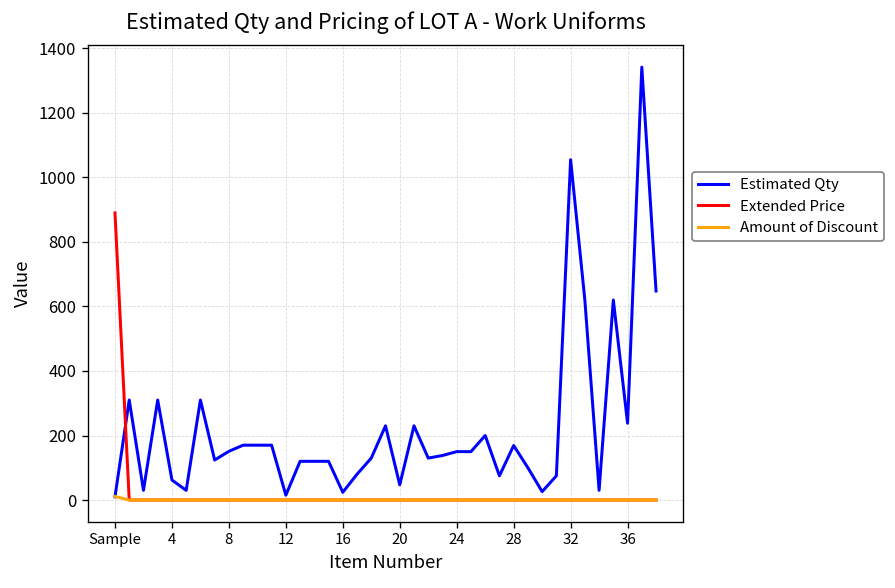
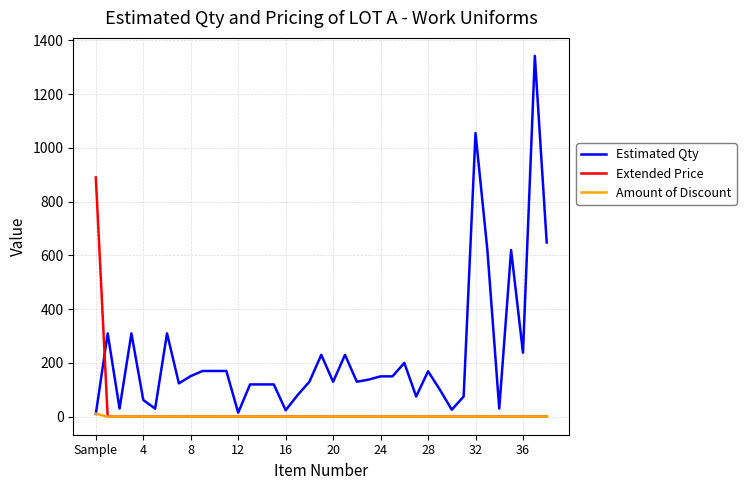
Estimated Qty, 20: 50 -> 130
